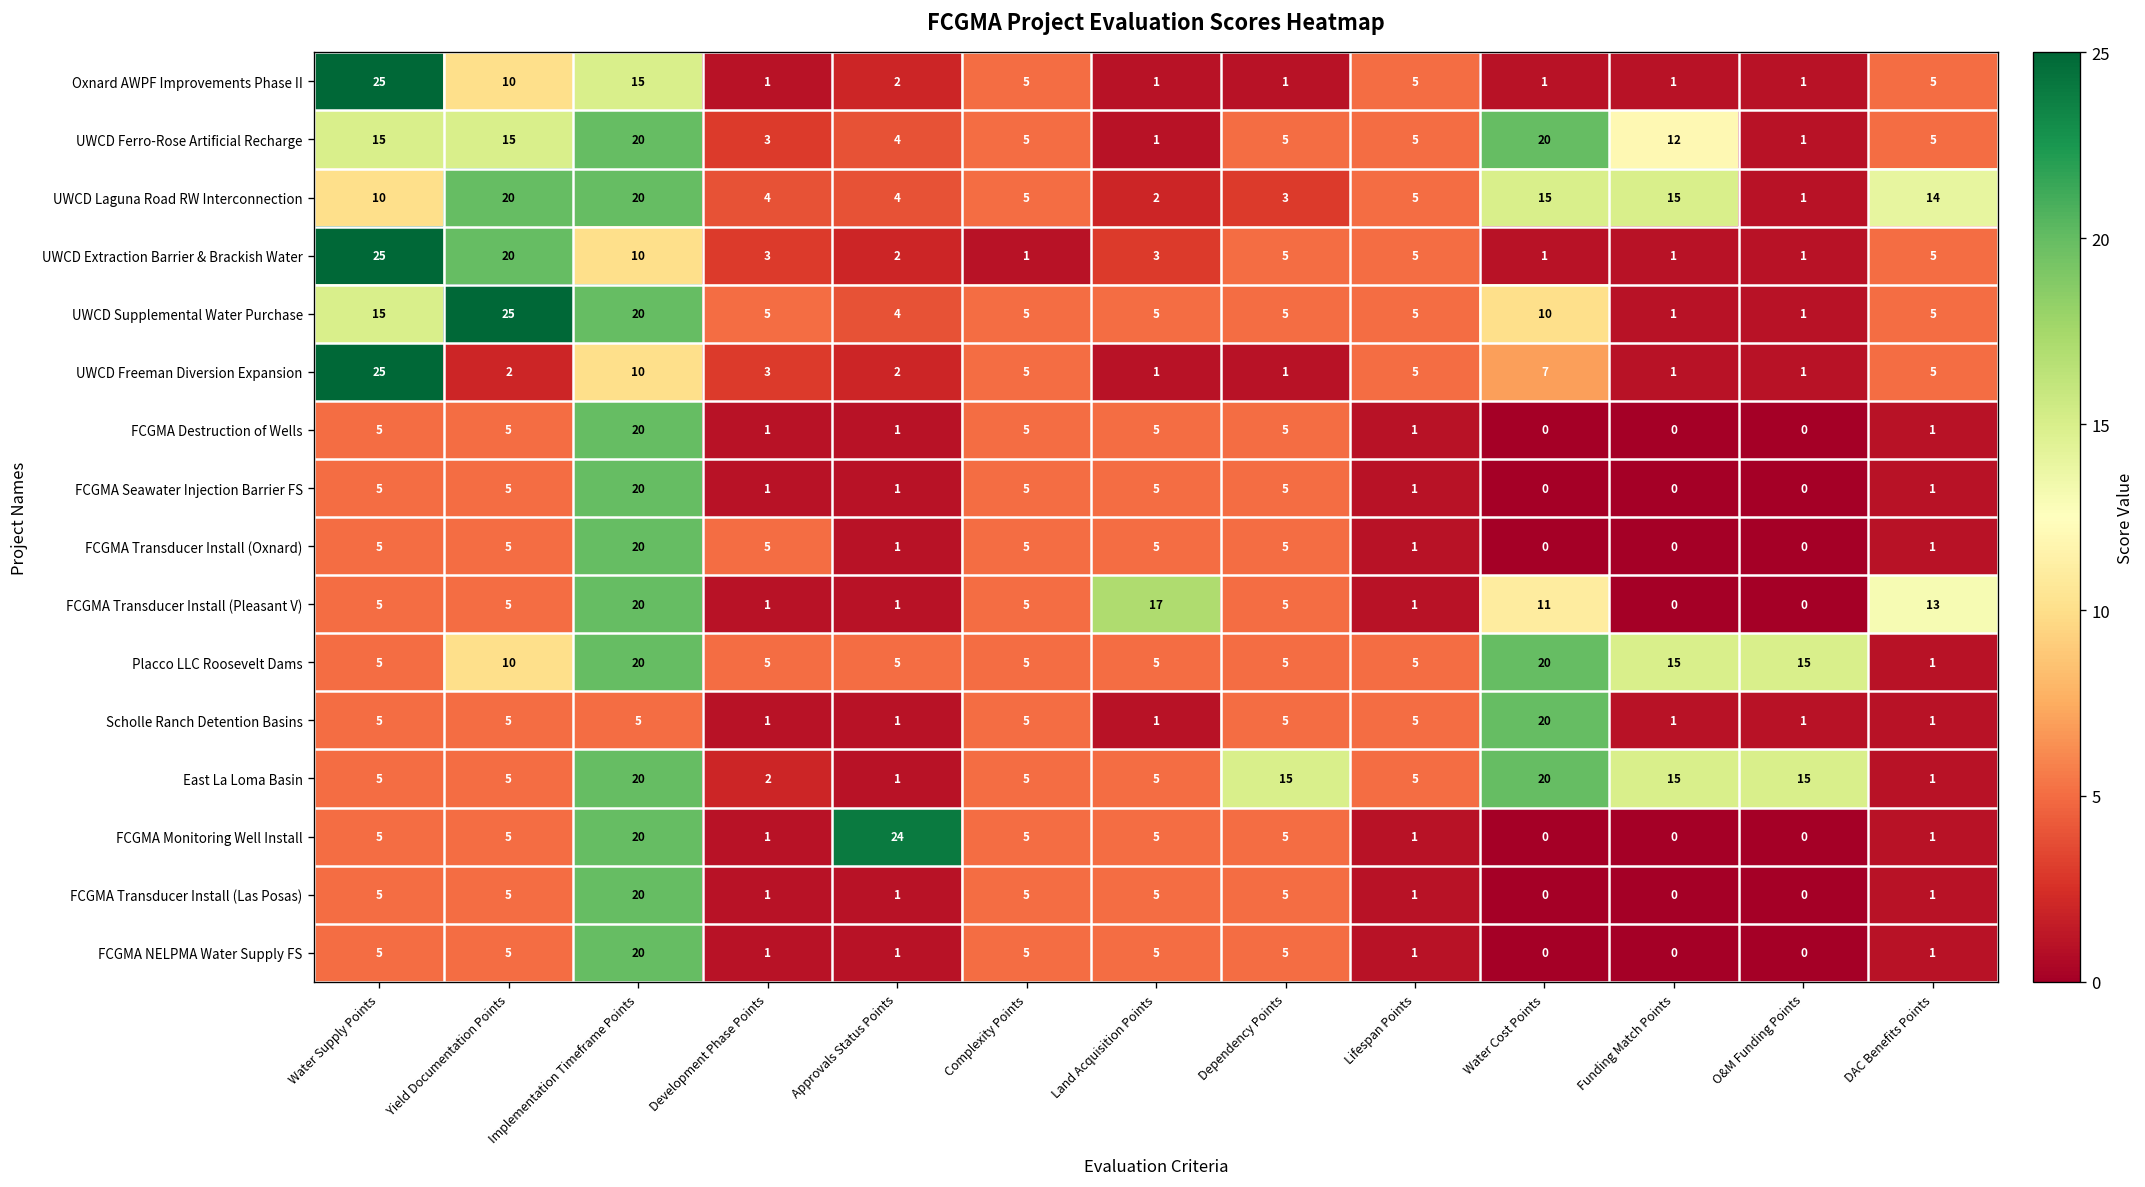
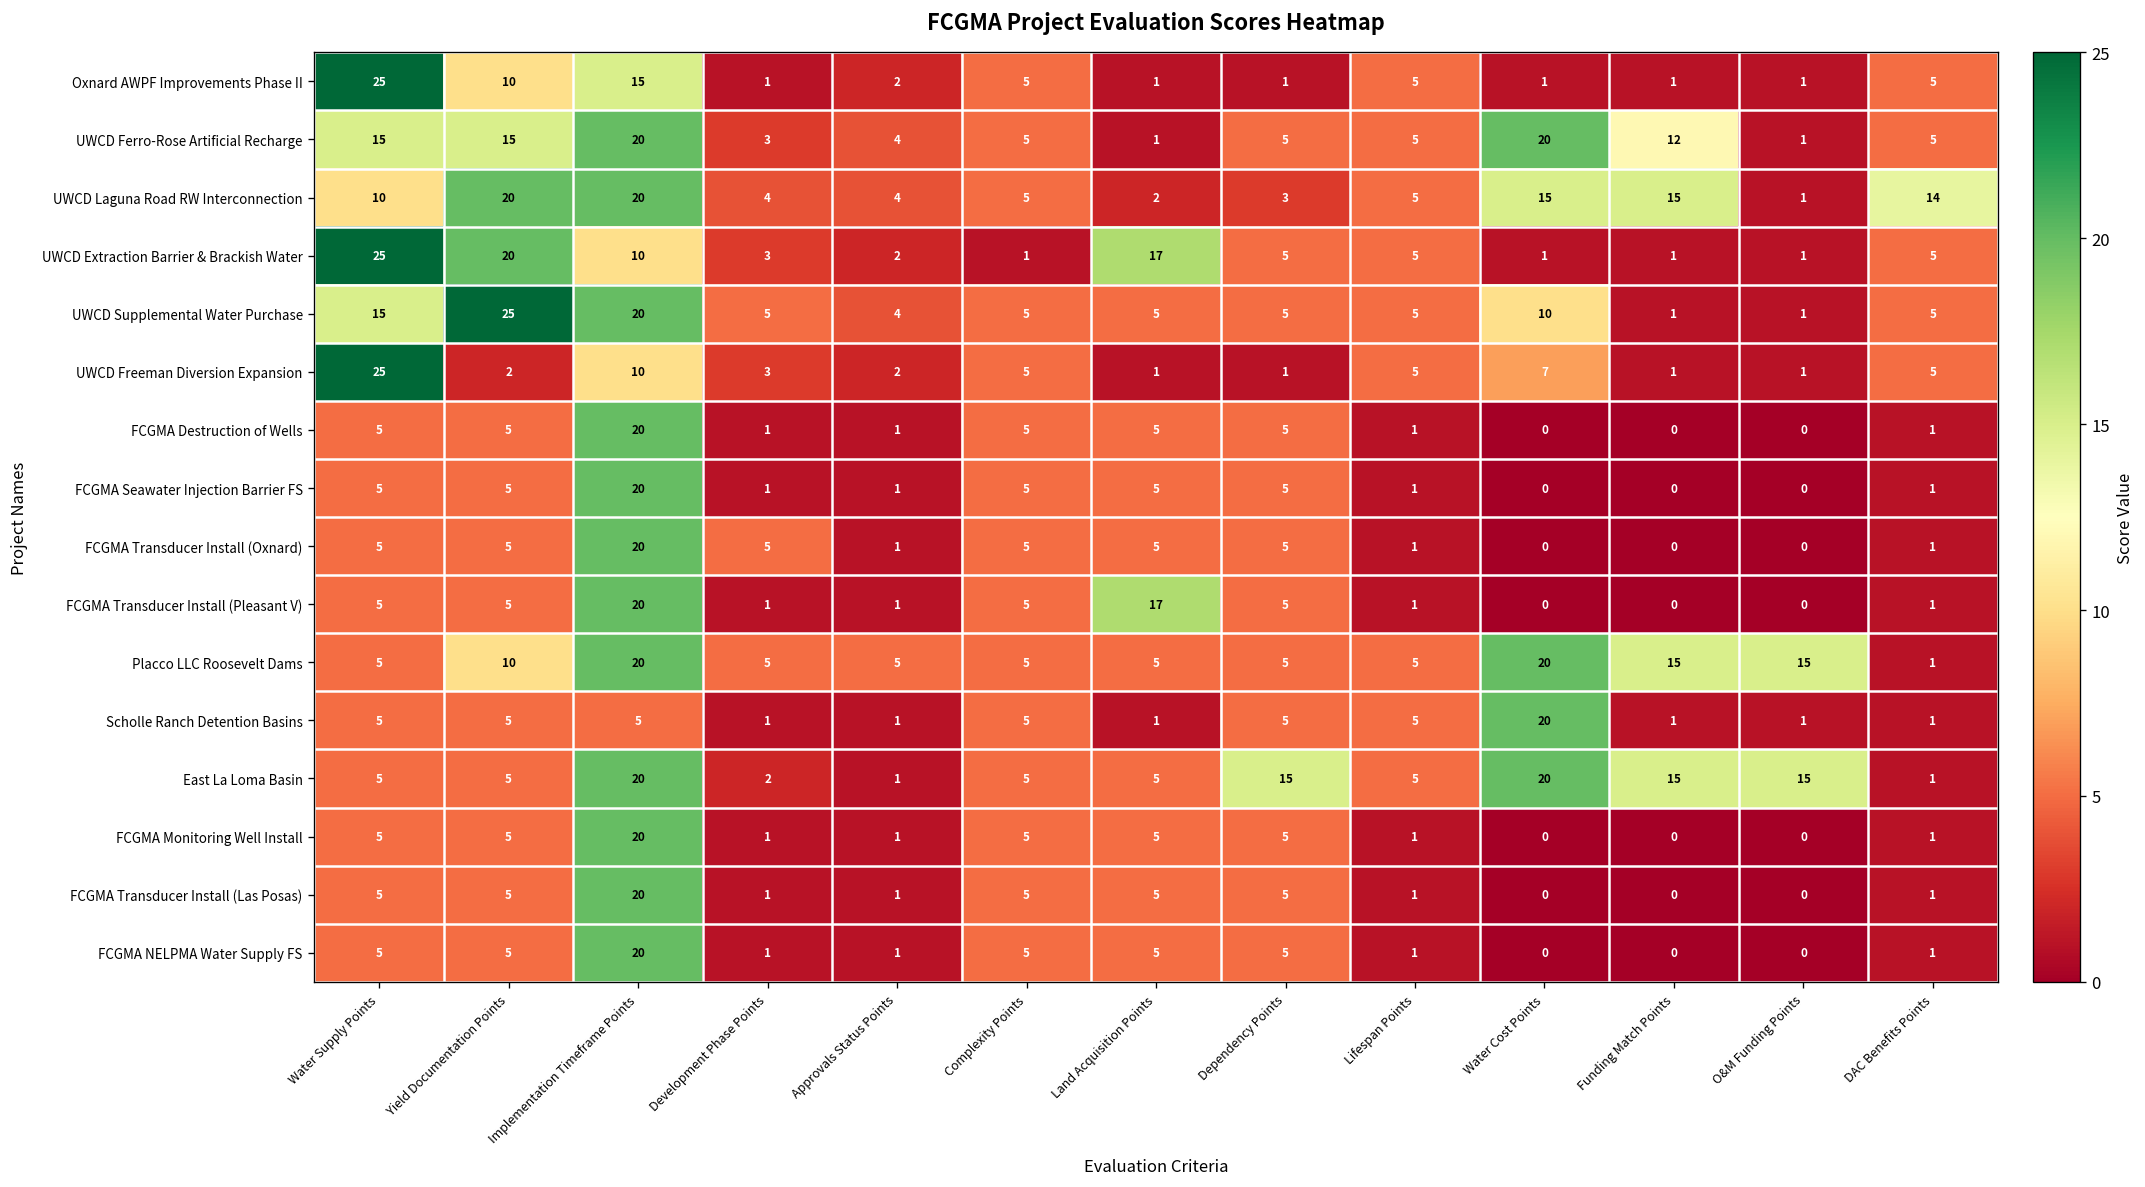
UWCD Extraction Barrier & Brackish Water, Land Acquisition Points: 3 -> 17
FCGMA Transducer Install (Pleasant V), Water Cost Points: 11 -> 0
FCGMA Transducer Install (Pleasant V), DAC Benefits Points: 13 -> 1
FCGMA Monitoring Well Install, Approvals Status Points: 24 -> 1
